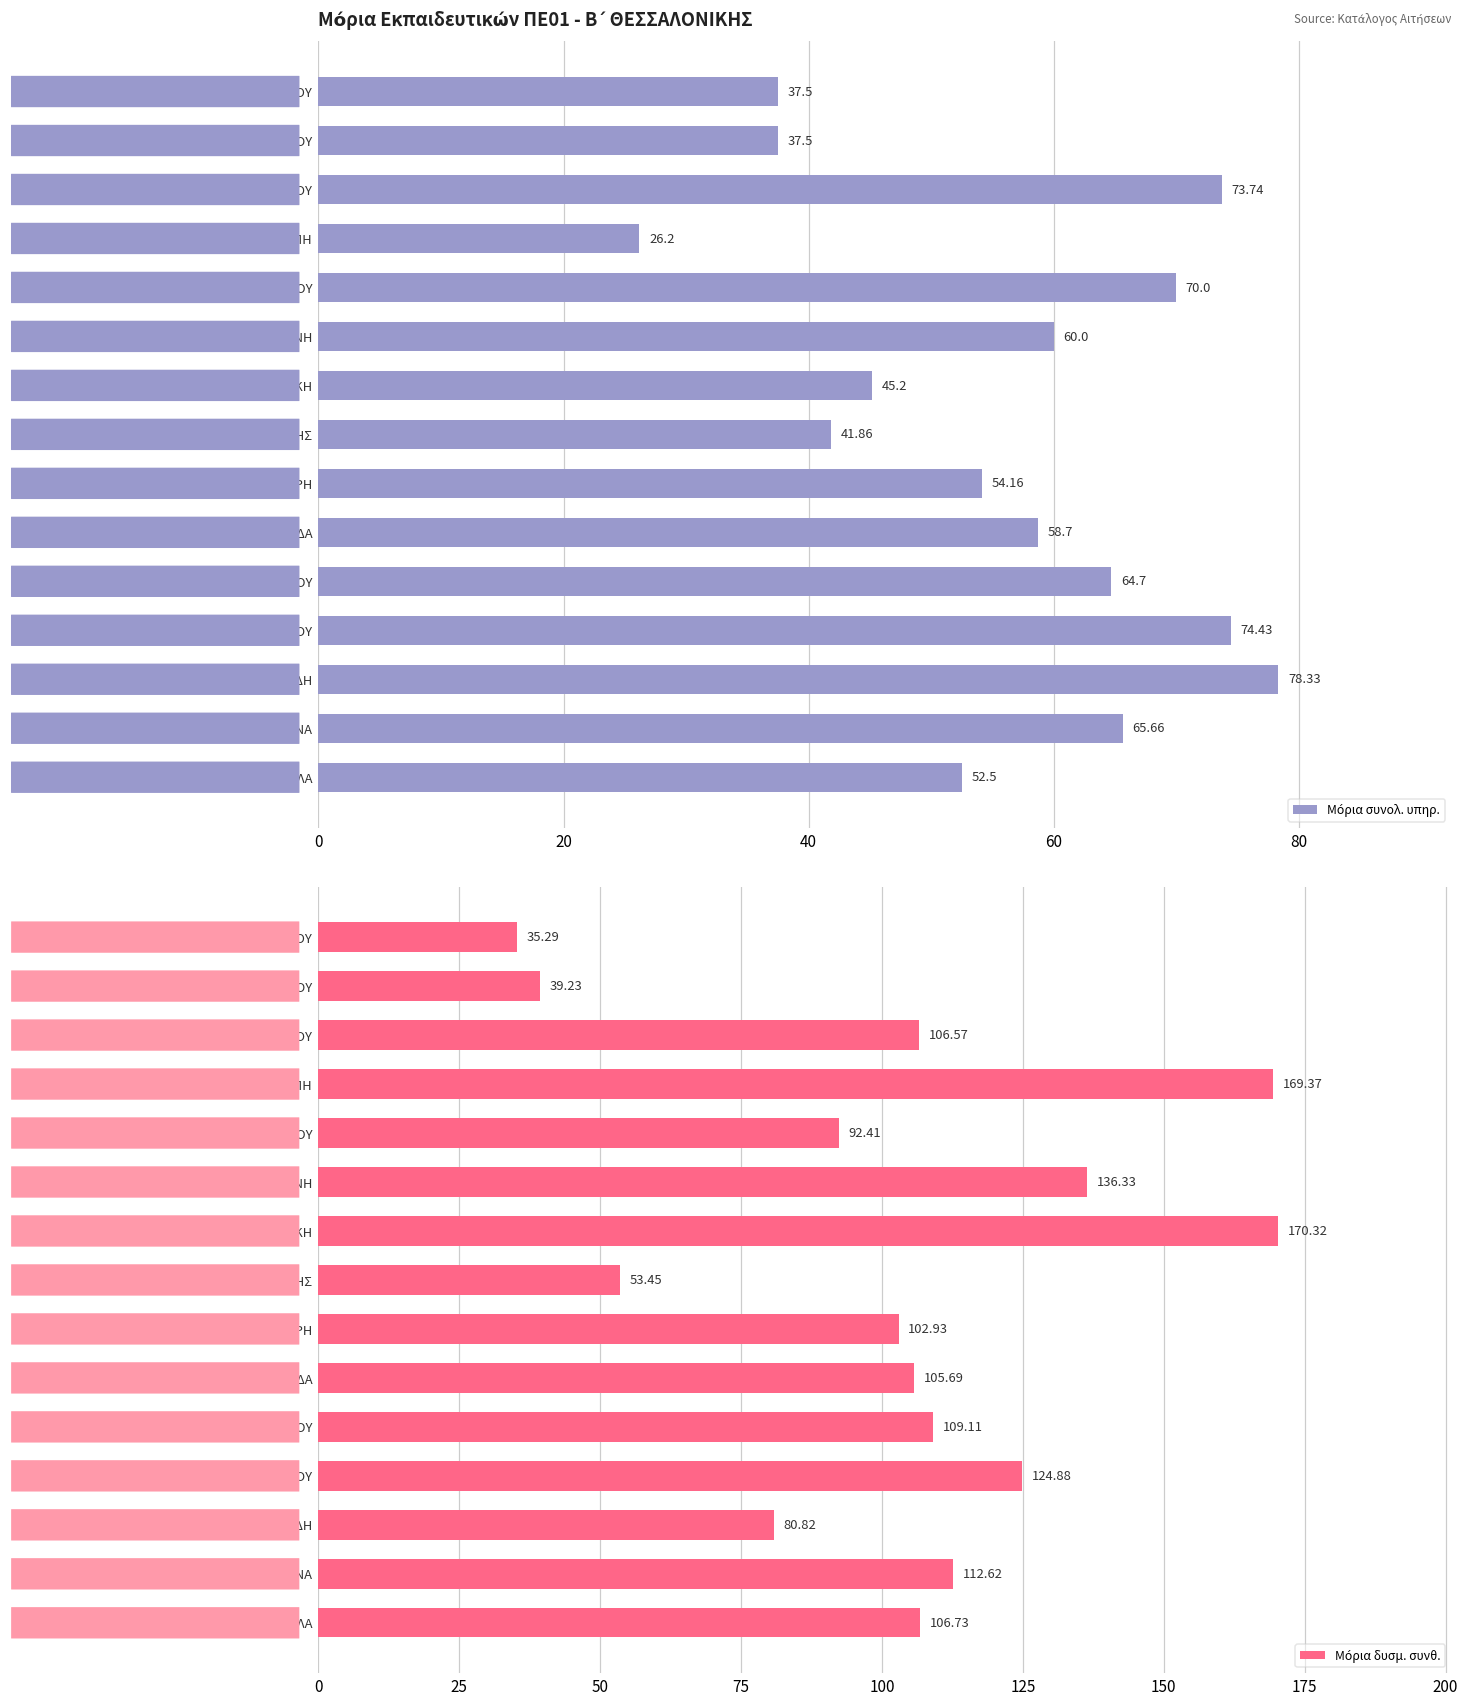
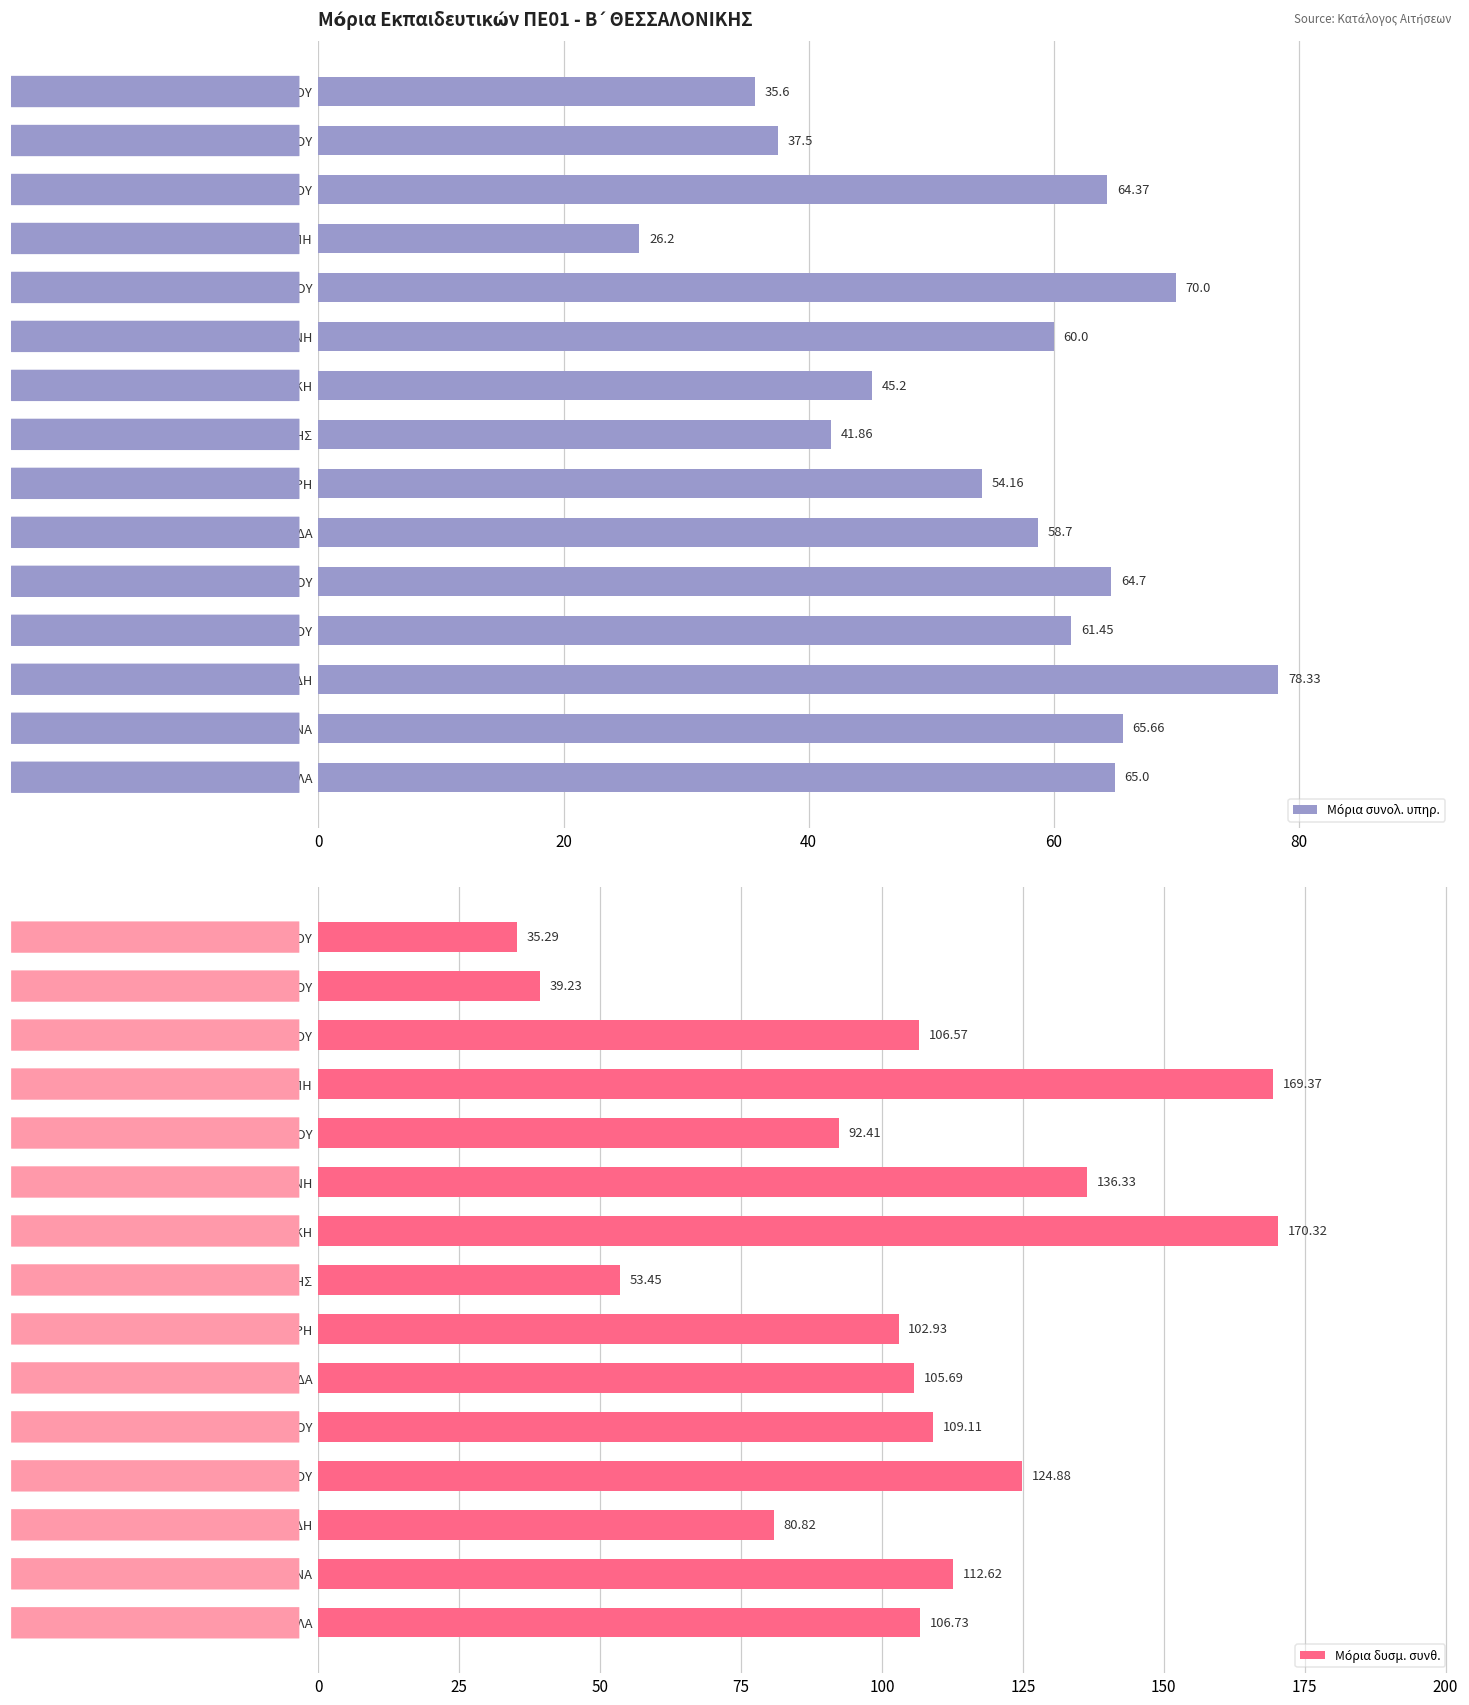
Μόρια Εκπαιδευτικών ΠΕ01 - Β΄ ΘΕΣΣΑΛΟΝΙΚΗΣ, ΑΛΕΥΡΟΠΟΥΛΟΥ: 37.5 -> 35.6
Μόρια Εκπαιδευτικών ΠΕ01 - Β΄ ΘΕΣΣΑΛΟΝΙΚΗΣ, ΑΣΛΑΝΙΔΟΥ: 73.74 -> 64.37
Μόρια Εκπαιδευτικών ΠΕ01 - Β΄ ΘΕΣΣΑΛΟΝΙΚΗΣ, ΚΕΧΑΙΔΟΥ: 74.43 -> 61.45
Μόρια Εκπαιδευτικών ΠΕ01 - Β΄ ΘΕΣΣΑΛΟΝΙΚΗΣ, ΝΑΚΟΥΛΑ: 52.5 -> 65.0
